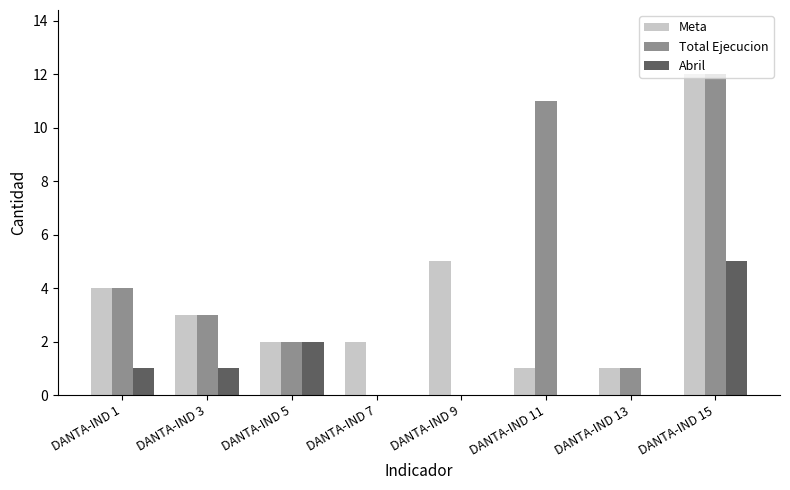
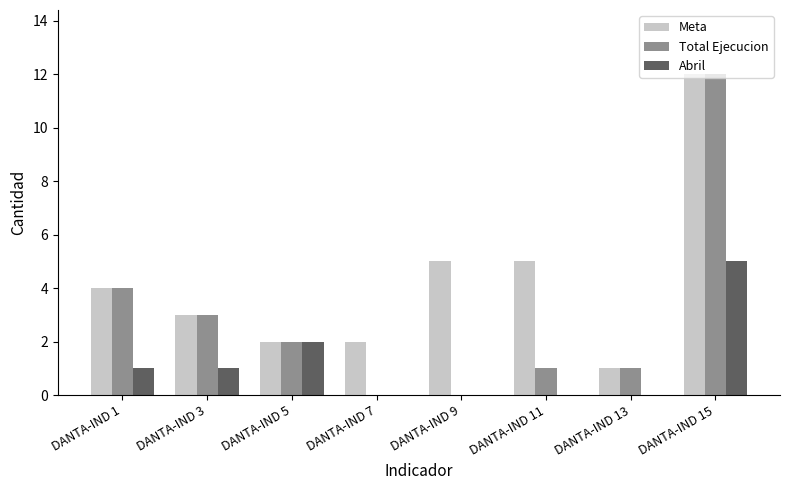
Meta, DANTA-IND 11: 1 -> 5
Total Ejecucion, DANTA-IND 11: 11 -> 1
